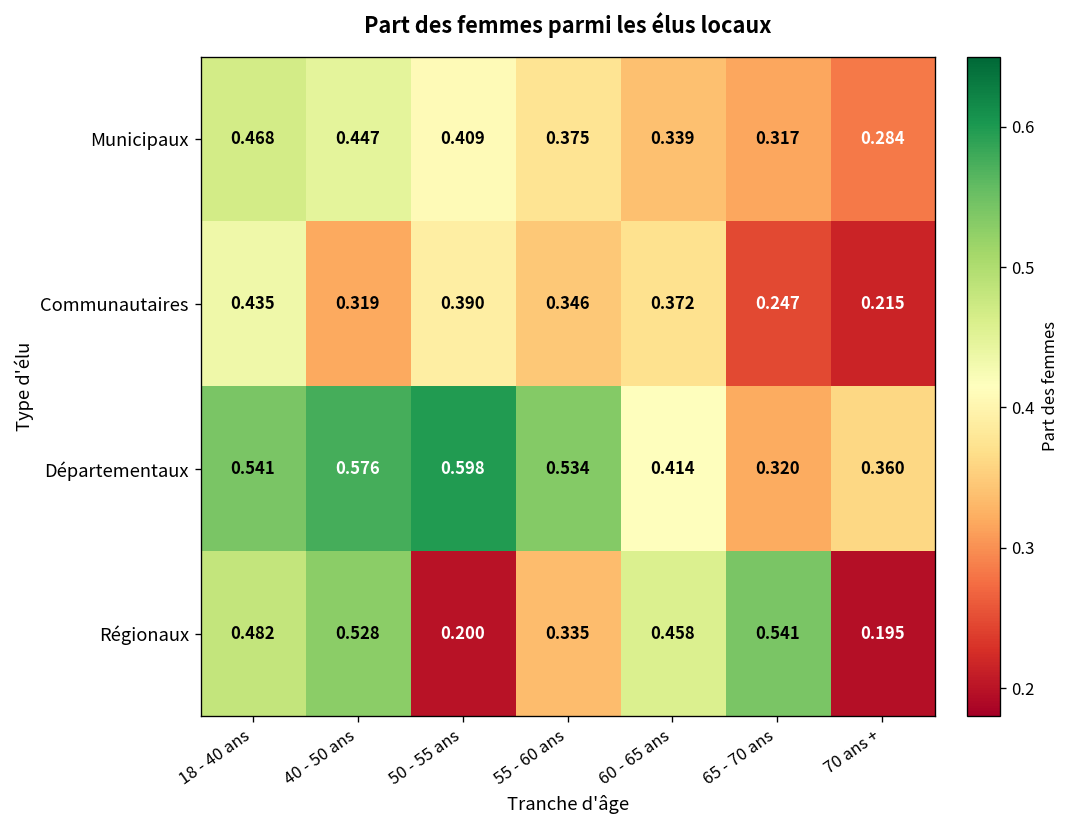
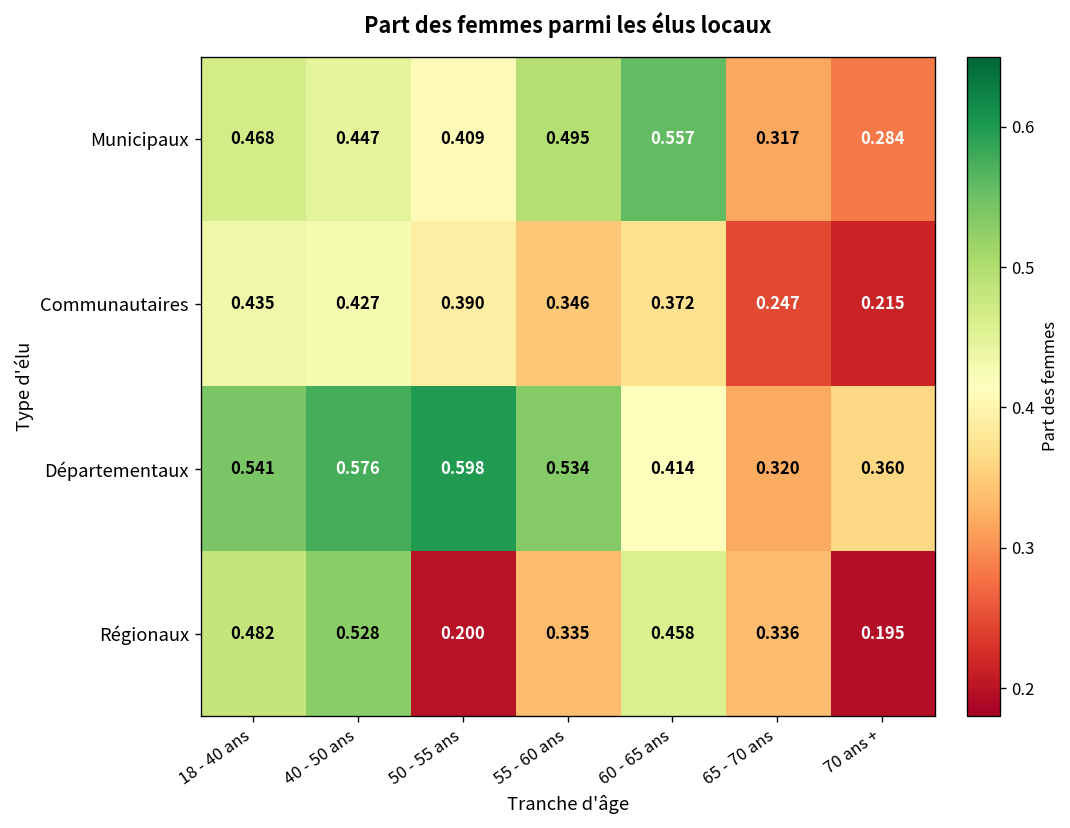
Municipaux, 55 - 60 ans: 0.375 -> 0.495
Municipaux, 60 - 65 ans: 0.339 -> 0.557
Communautaires, 40 - 50 ans: 0.319 -> 0.427
Régionaux, 65 - 70 ans: 0.541 -> 0.336
